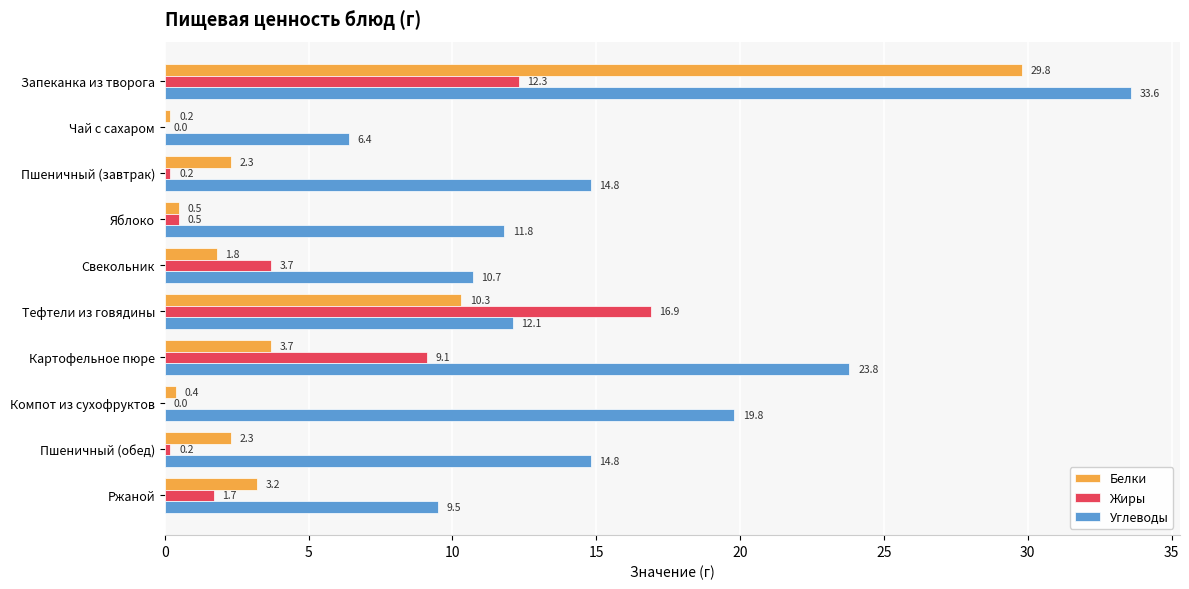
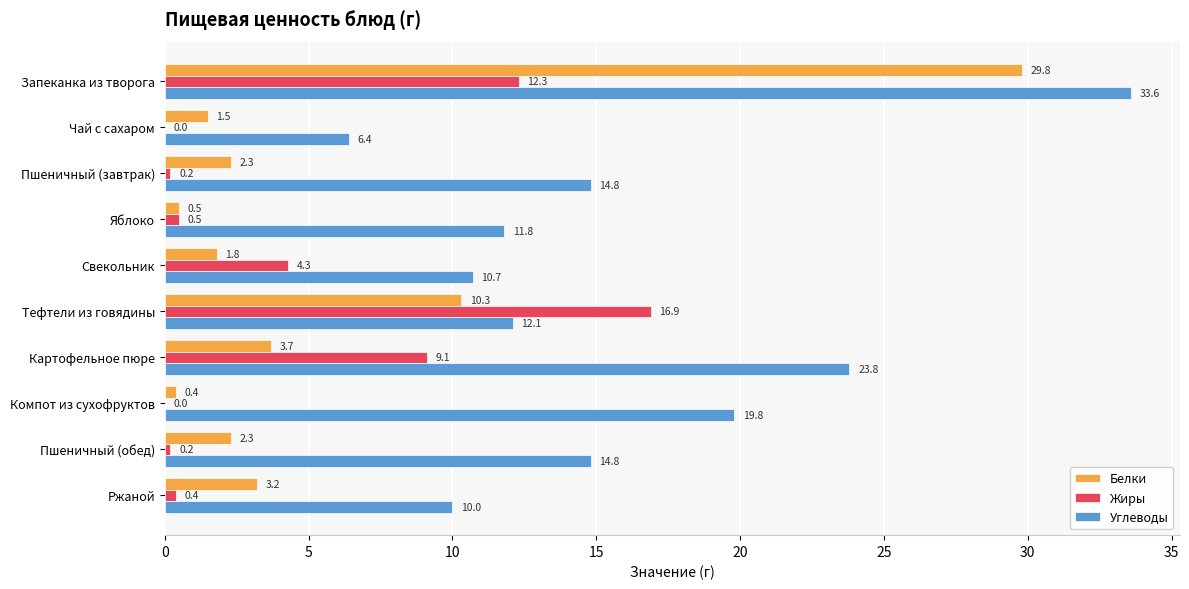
Белки, Чай с сахаром: 0.2 -> 1.5
Жиры, Свекольник: 3.7 -> 4.3
Жиры, Ржаной: 1.7 -> 0.4
Углеводы, Ржаной: 9.5 -> 10.0
